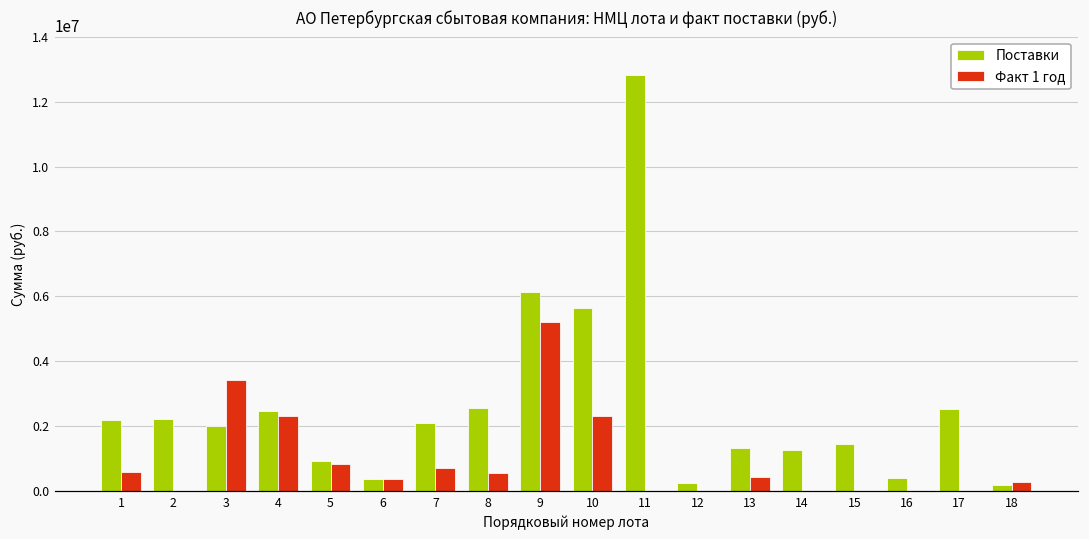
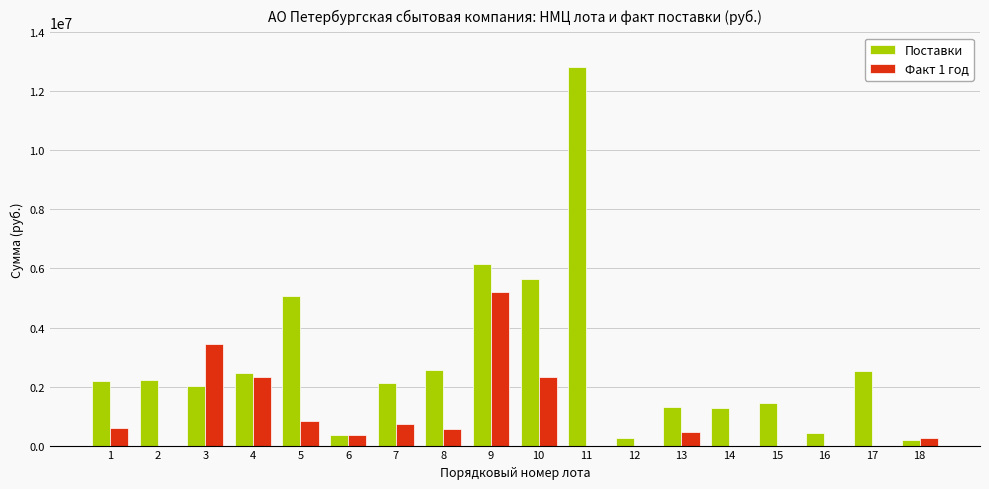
Поставки, 5: 900000 -> 5100000
